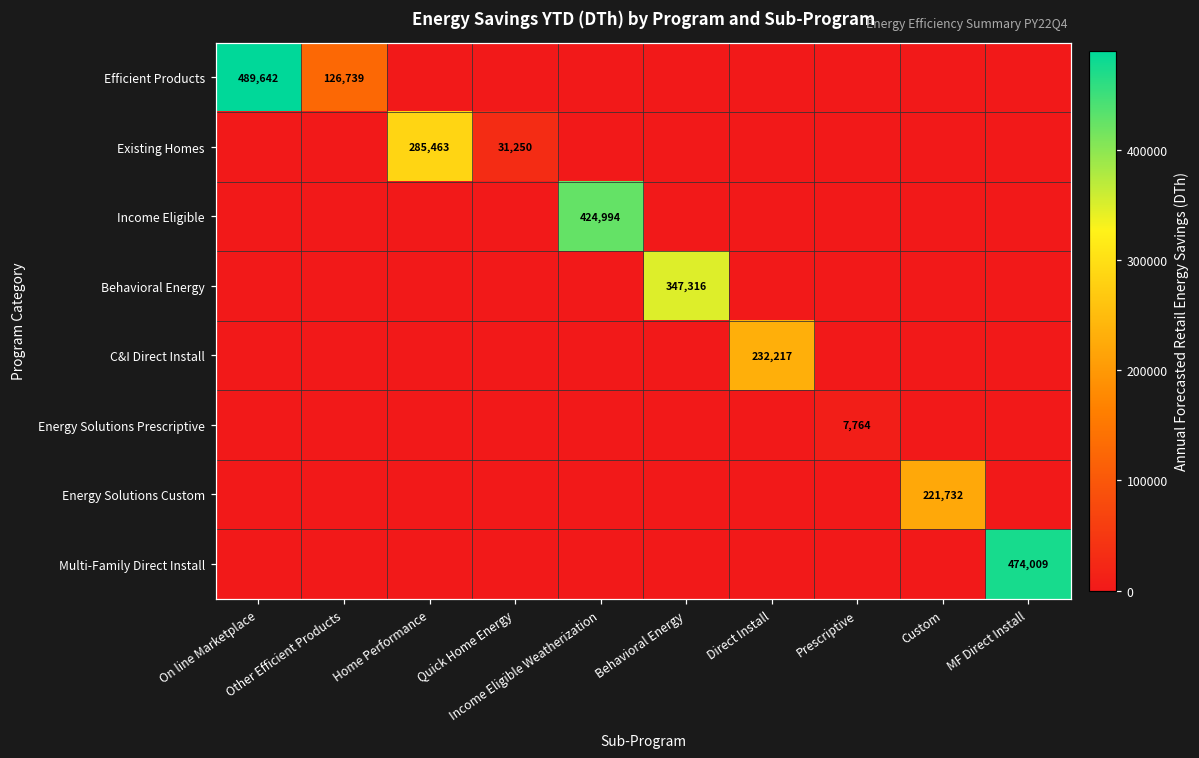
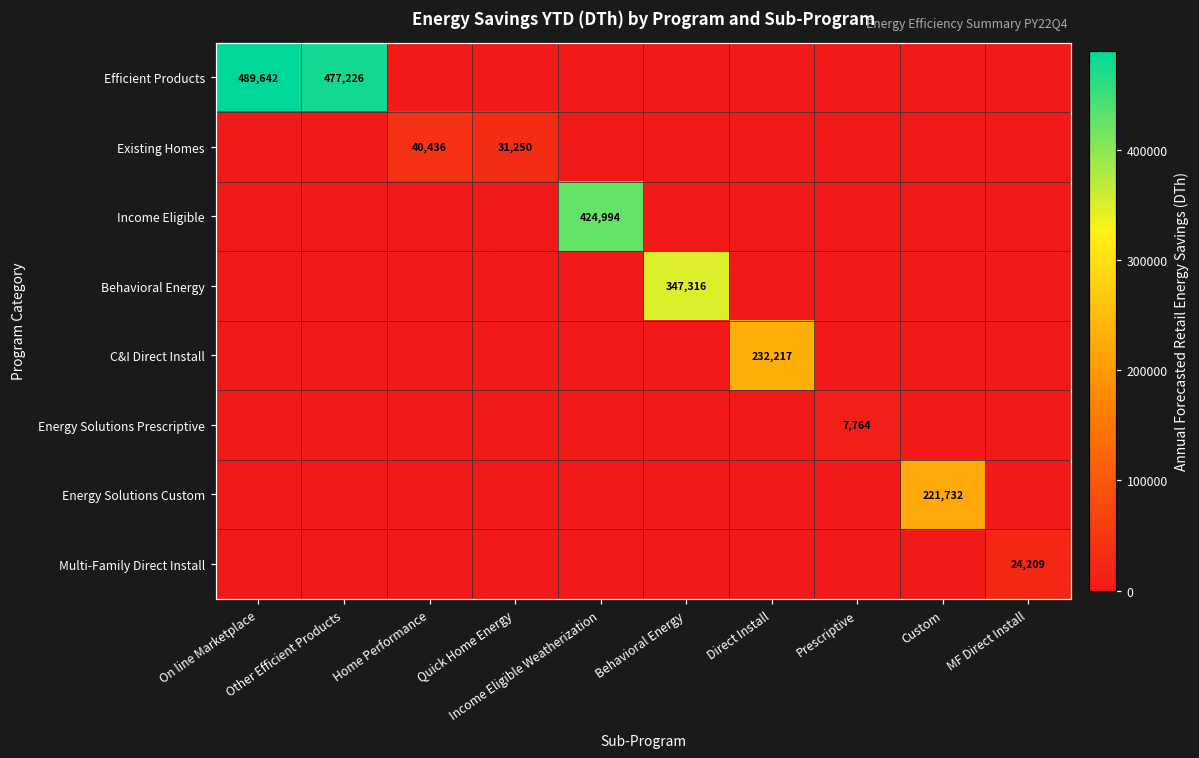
Efficient Products, Other Efficient Products: 126,739 -> 477,226
Existing Homes, Home Performance: 285,463 -> 40,436
Multi-Family Direct Install, MF Direct Install: 474,009 -> 24,209
